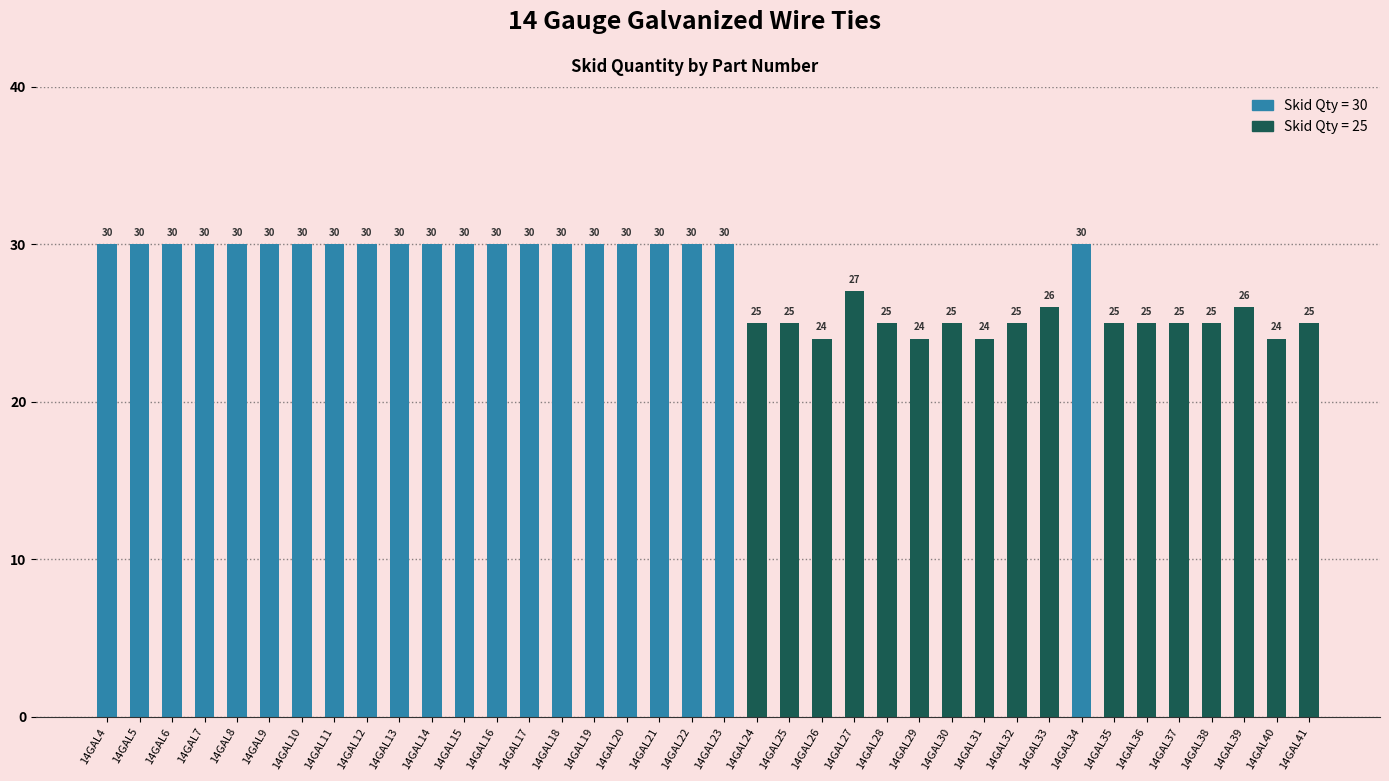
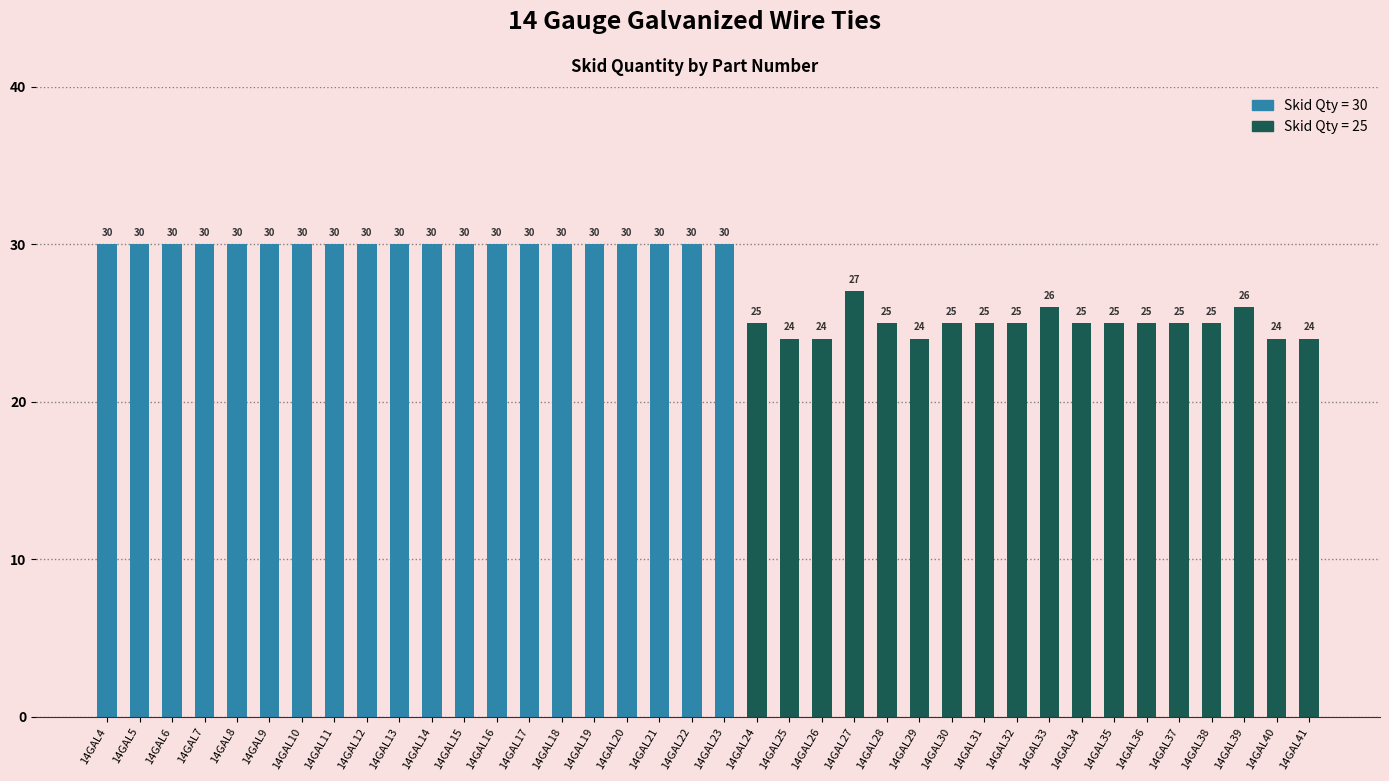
14GAL25: 25 -> 24
14GAL31: 24 -> 25
14GAL34: 30 -> 25
14GAL41: 25 -> 24
